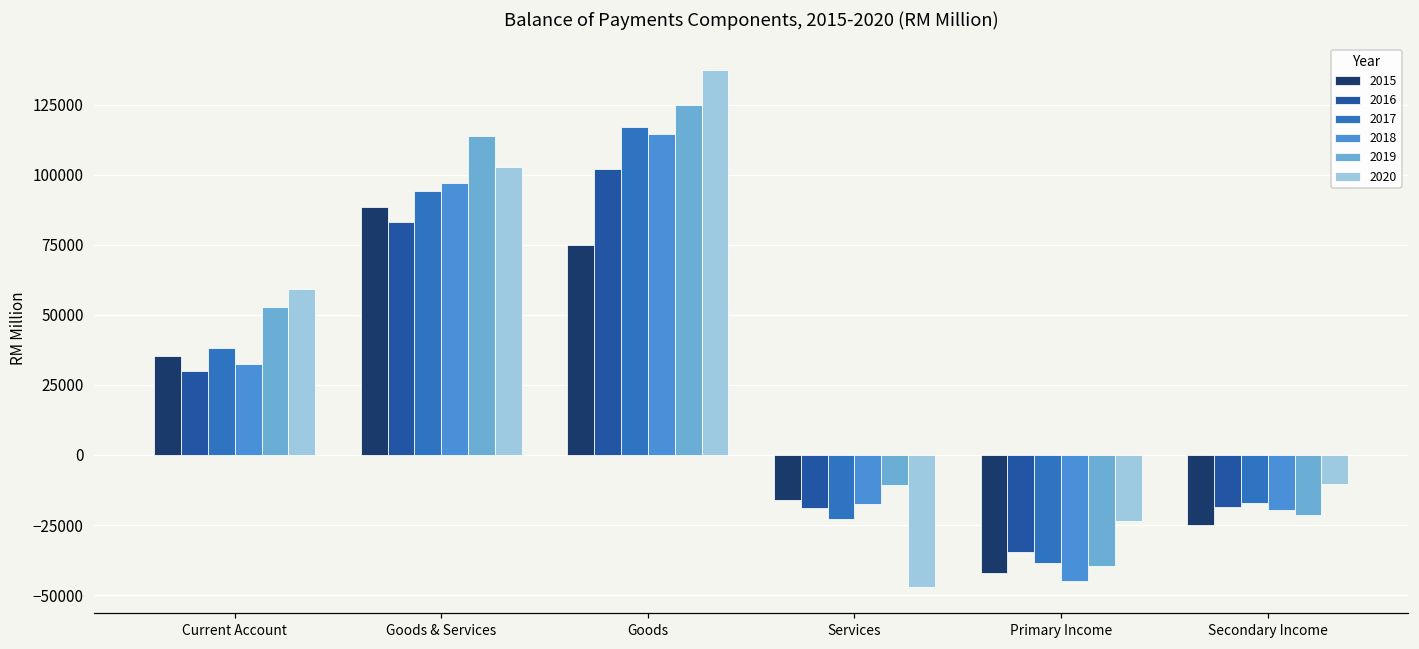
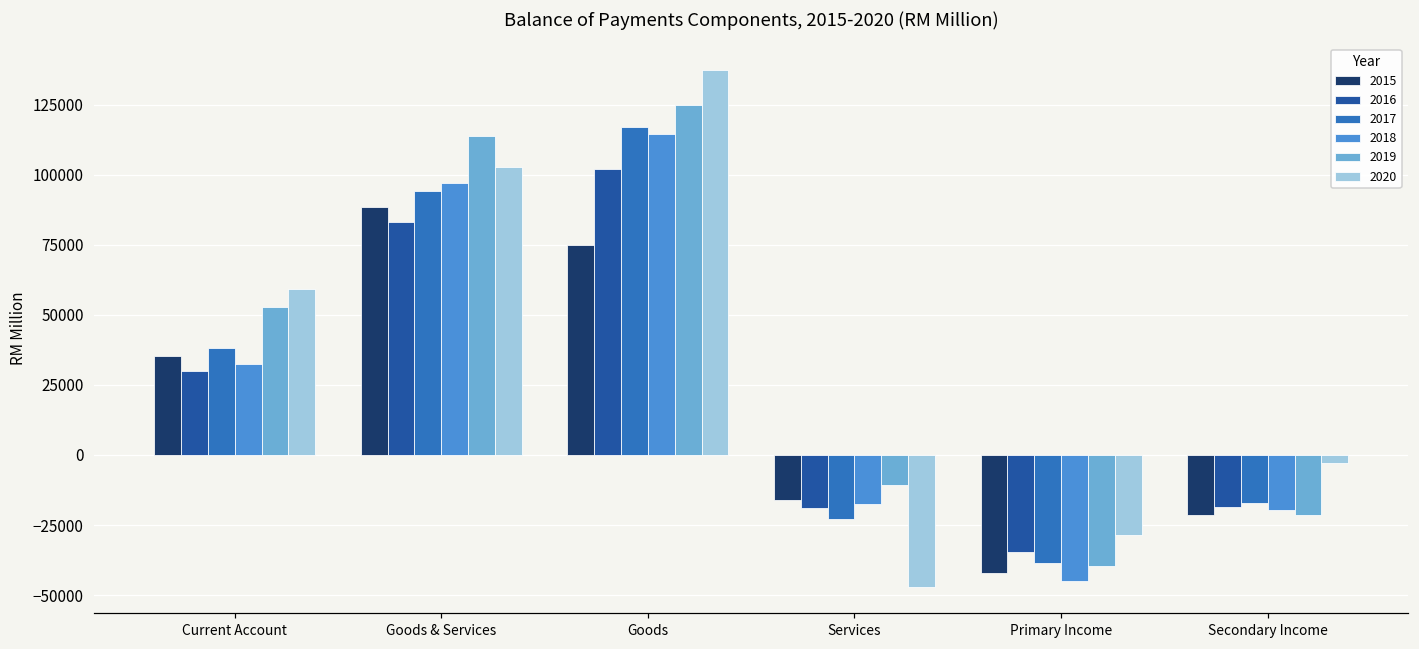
2020, Primary Income: -23000 -> -29000
2015, Secondary Income: -25000 -> -21000
2020, Secondary Income: -10000 -> -3000
